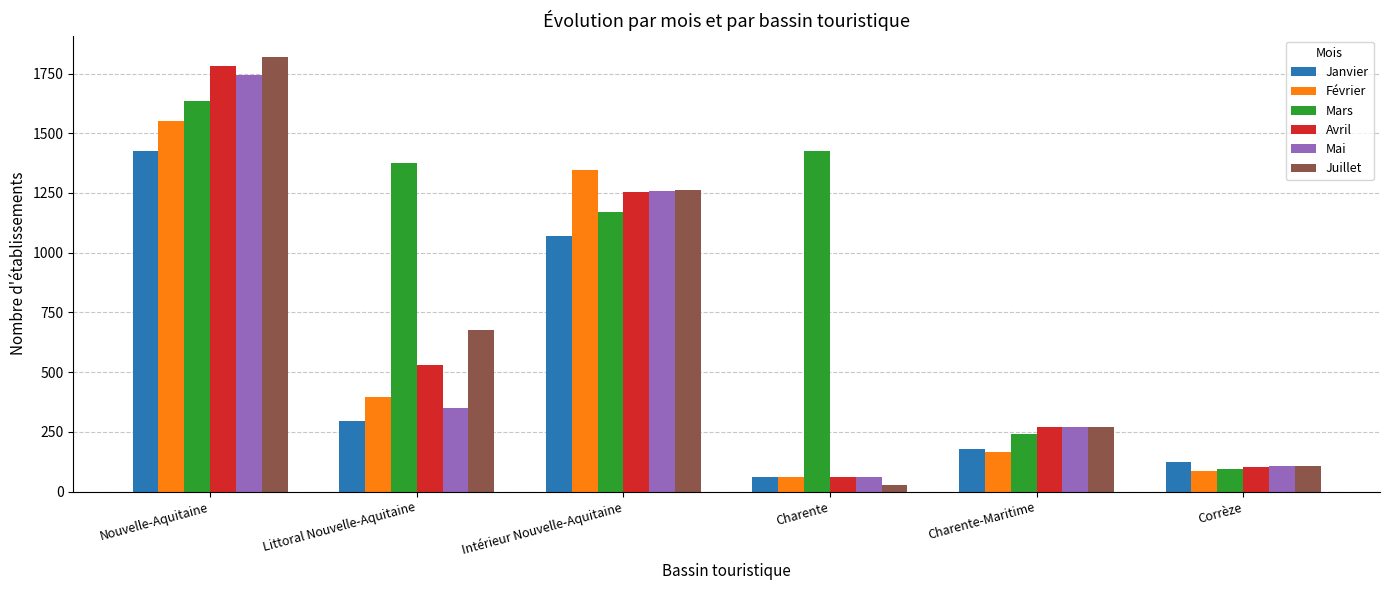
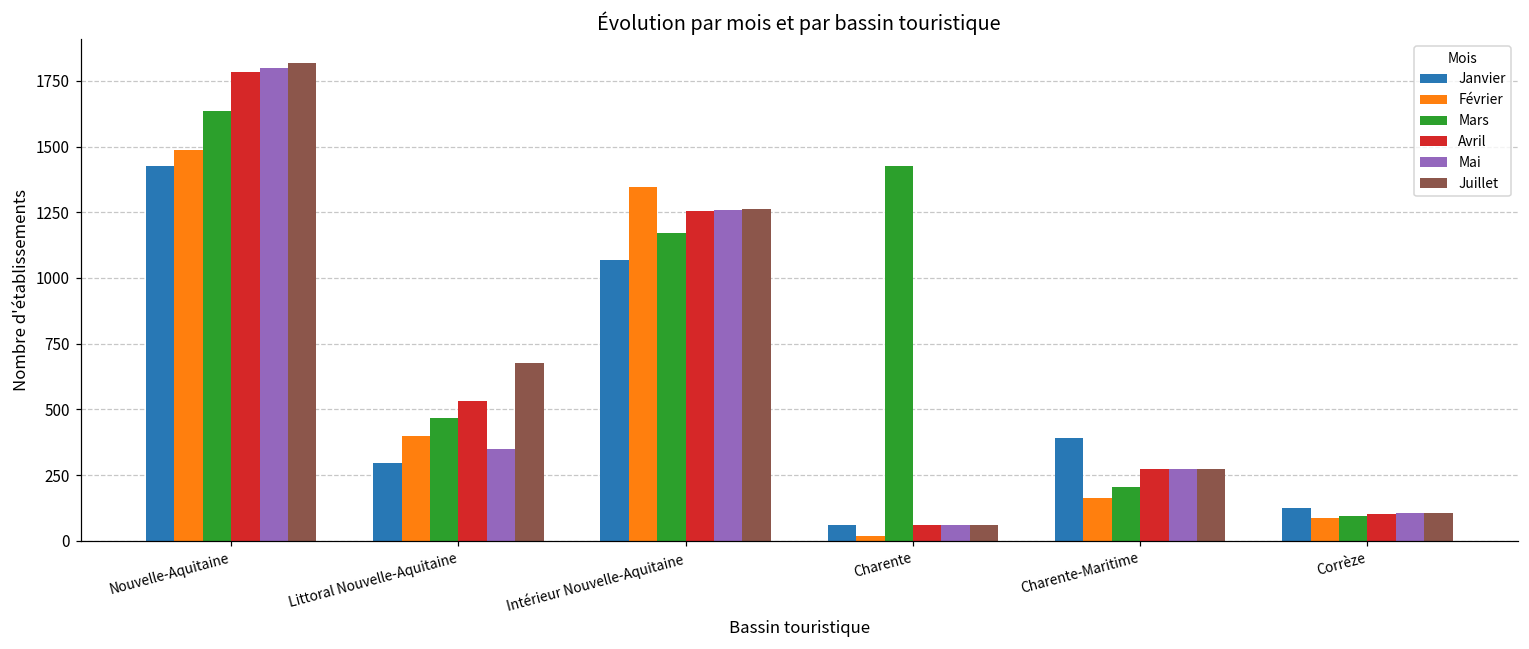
Février, Nouvelle-Aquitaine: 1550 -> 1490
Mai, Nouvelle-Aquitaine: 1740 -> 1800
Mars, Littoral Nouvelle-Aquitaine: 1380 -> 470
Février, Charente: 60 -> 20
Juillet, Charente: 30 -> 60
Janvier, Charente-Maritime: 180 -> 390
Mars, Charente-Maritime: 240 -> 210
